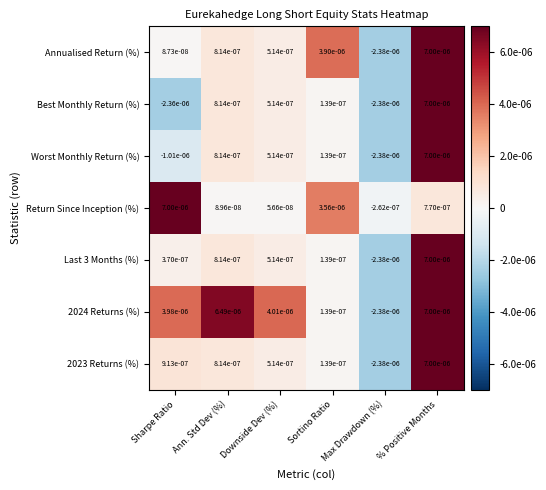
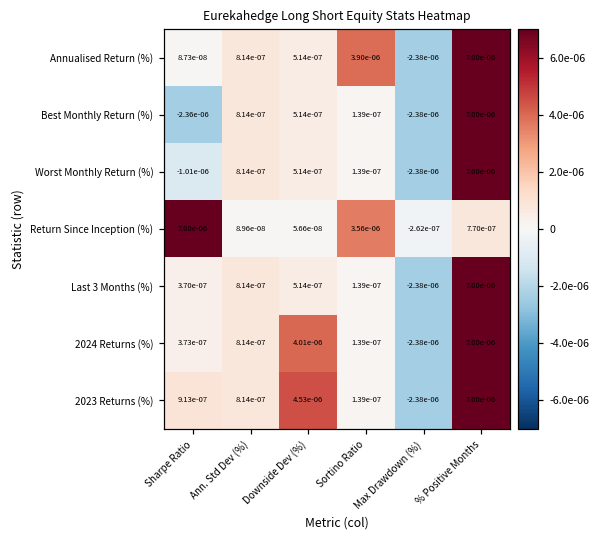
2024 Returns (%), Sharpe Ratio: 3.98e-06 -> 3.73e-07
2024 Returns (%), Ann. Std Dev (%): 6.49e-06 -> 8.14e-07
2023 Returns (%), Downside Dev (%): 5.14e-07 -> 4.53e-06
